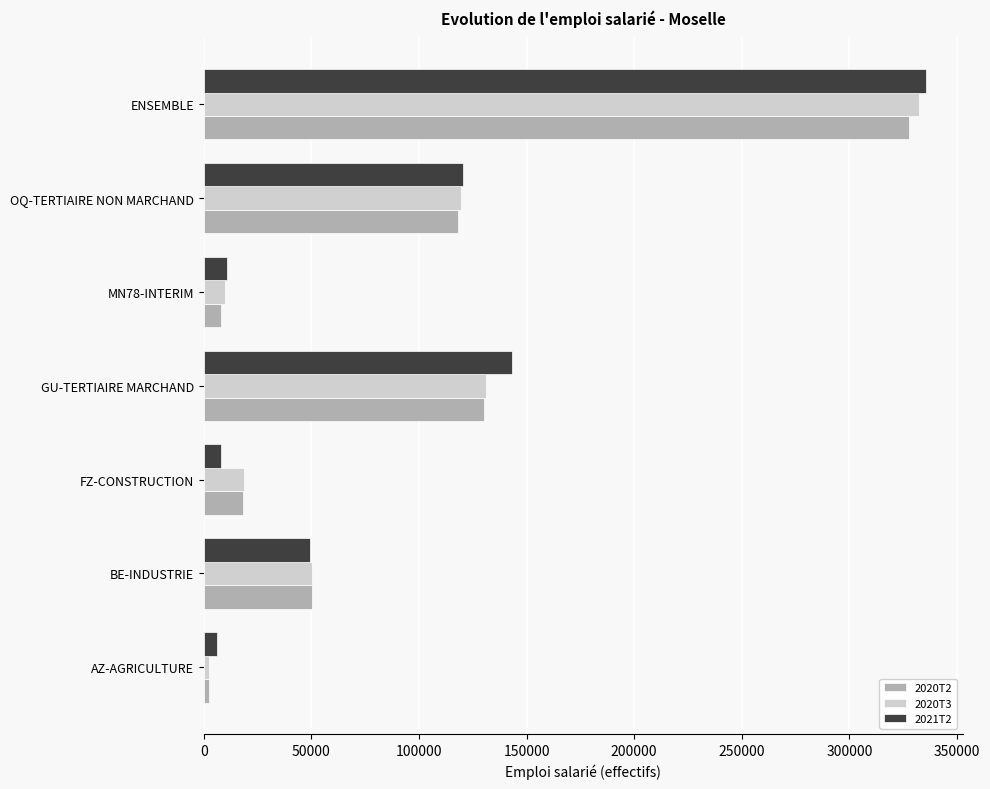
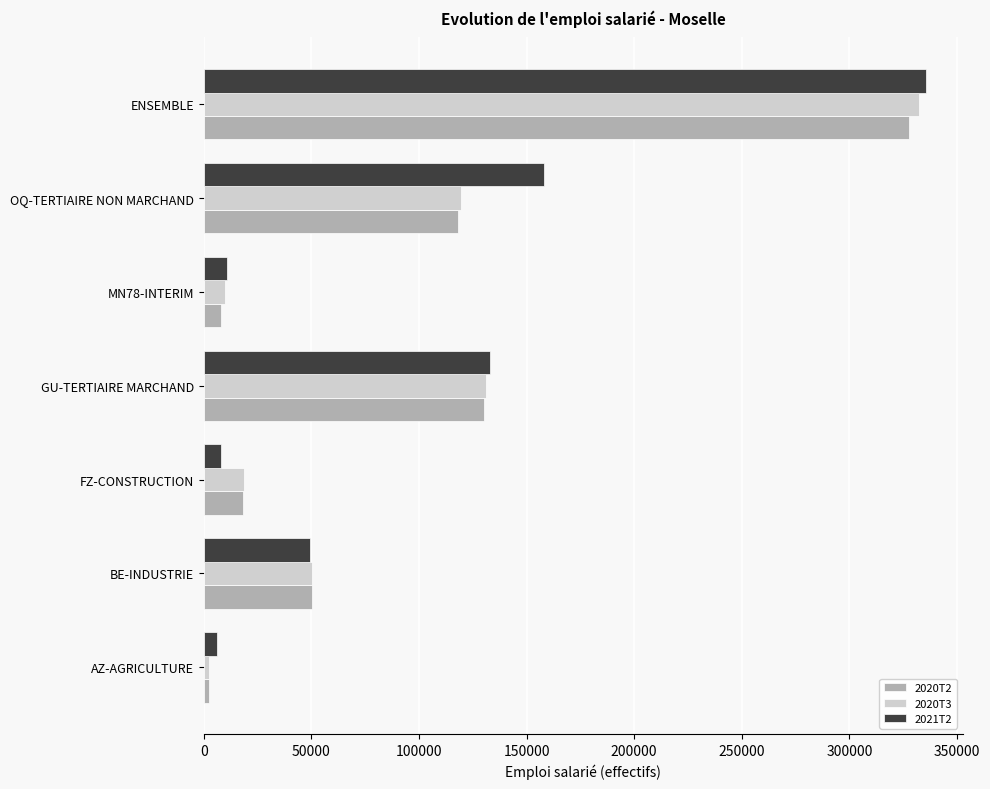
2021T2, OQ-TERTIAIRE NON MARCHAND: 120000 -> 158000
2021T2, GU-TERTIAIRE MARCHAND: 143000 -> 133000
